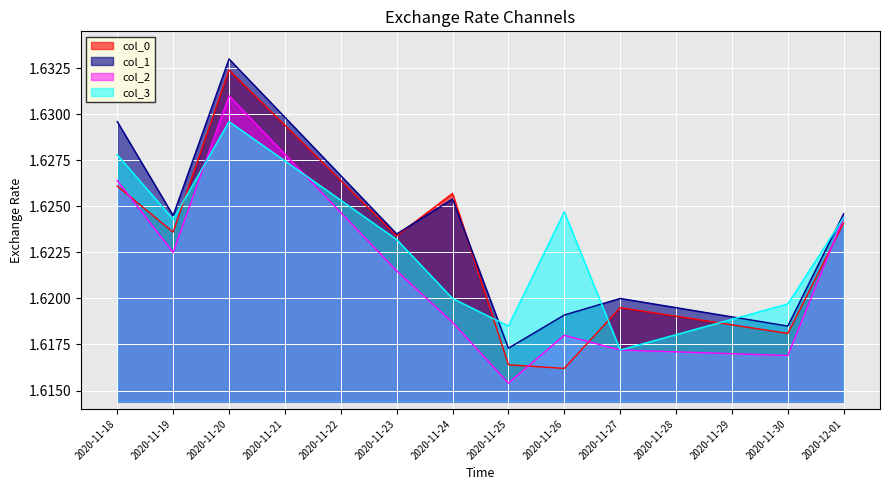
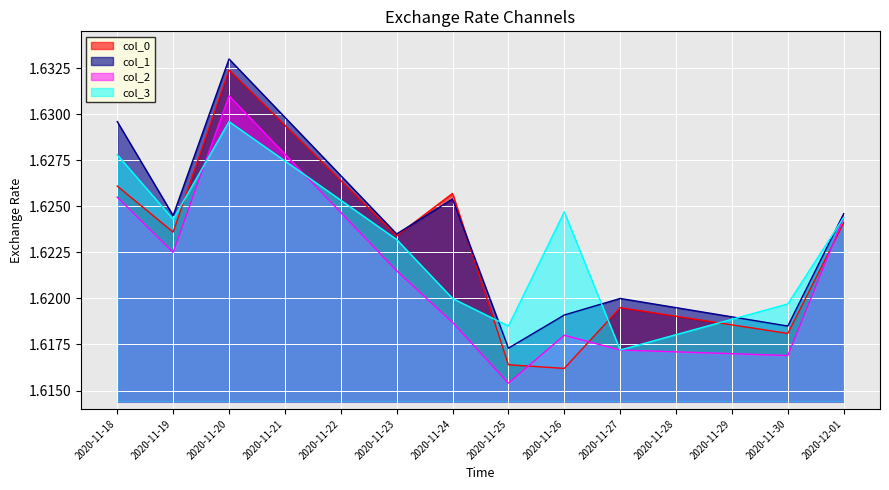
col_2, 2020-11-18: 1.6264 -> 1.6255
